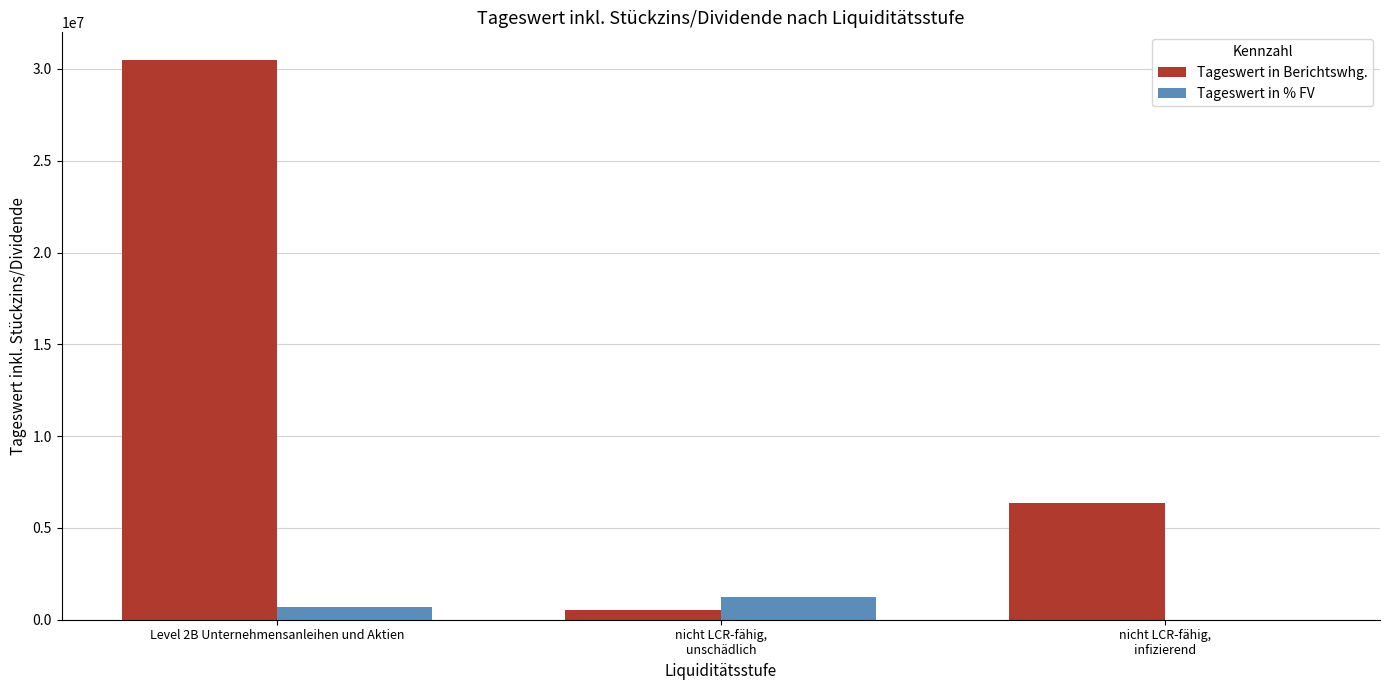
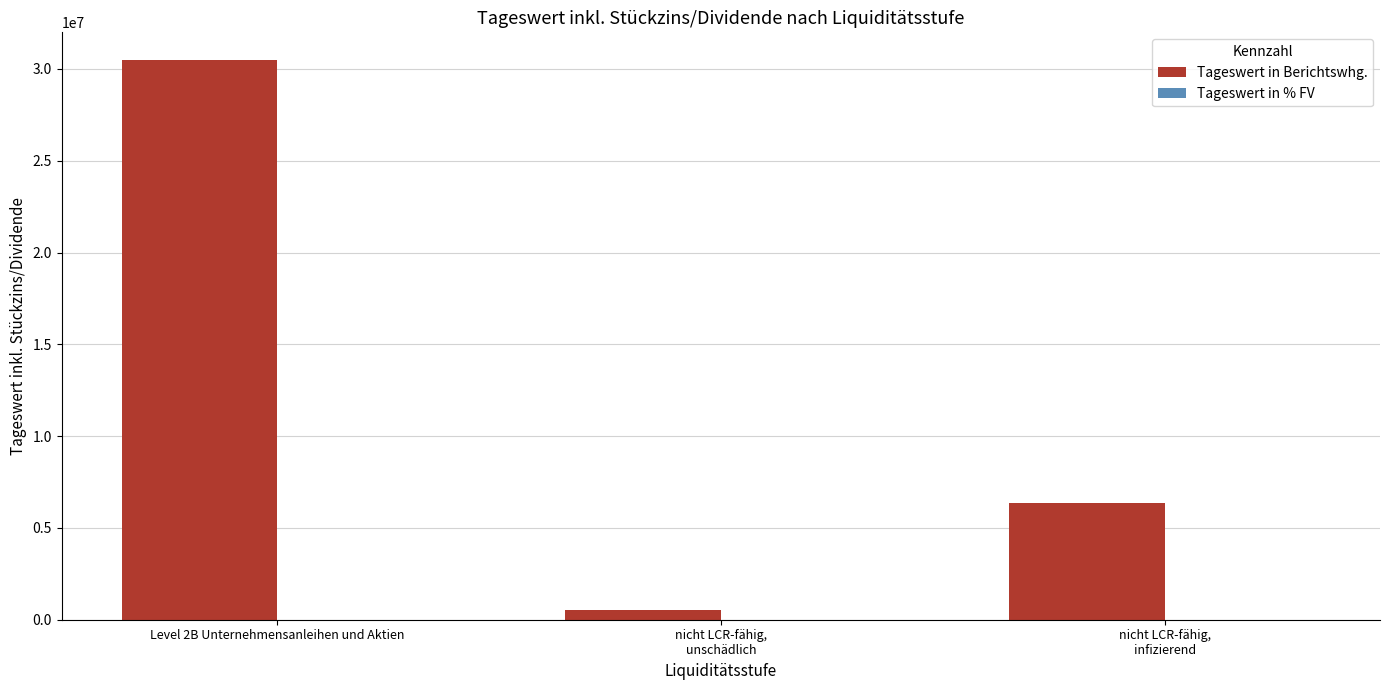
Tageswert in % FV, Level 2B Unternehmensanleihen und Aktien: 700000 -> 0
Tageswert in % FV, nicht LCR-fähig, unschädlich: 1300000 -> 0
